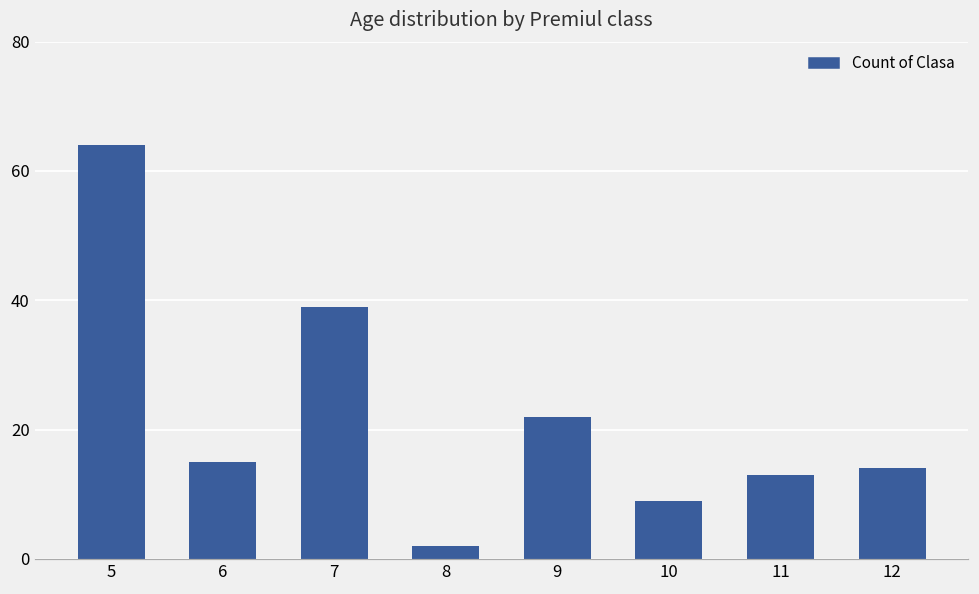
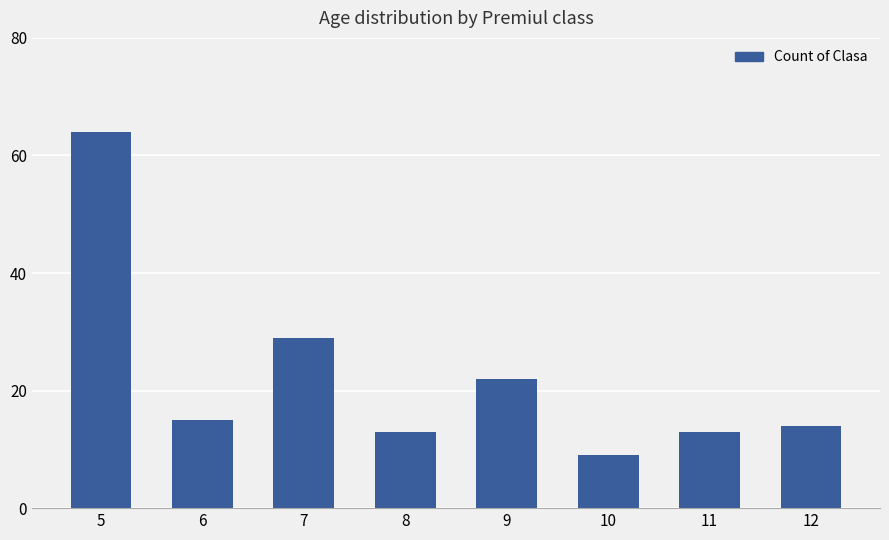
7: 39 -> 29
8: 2 -> 13
